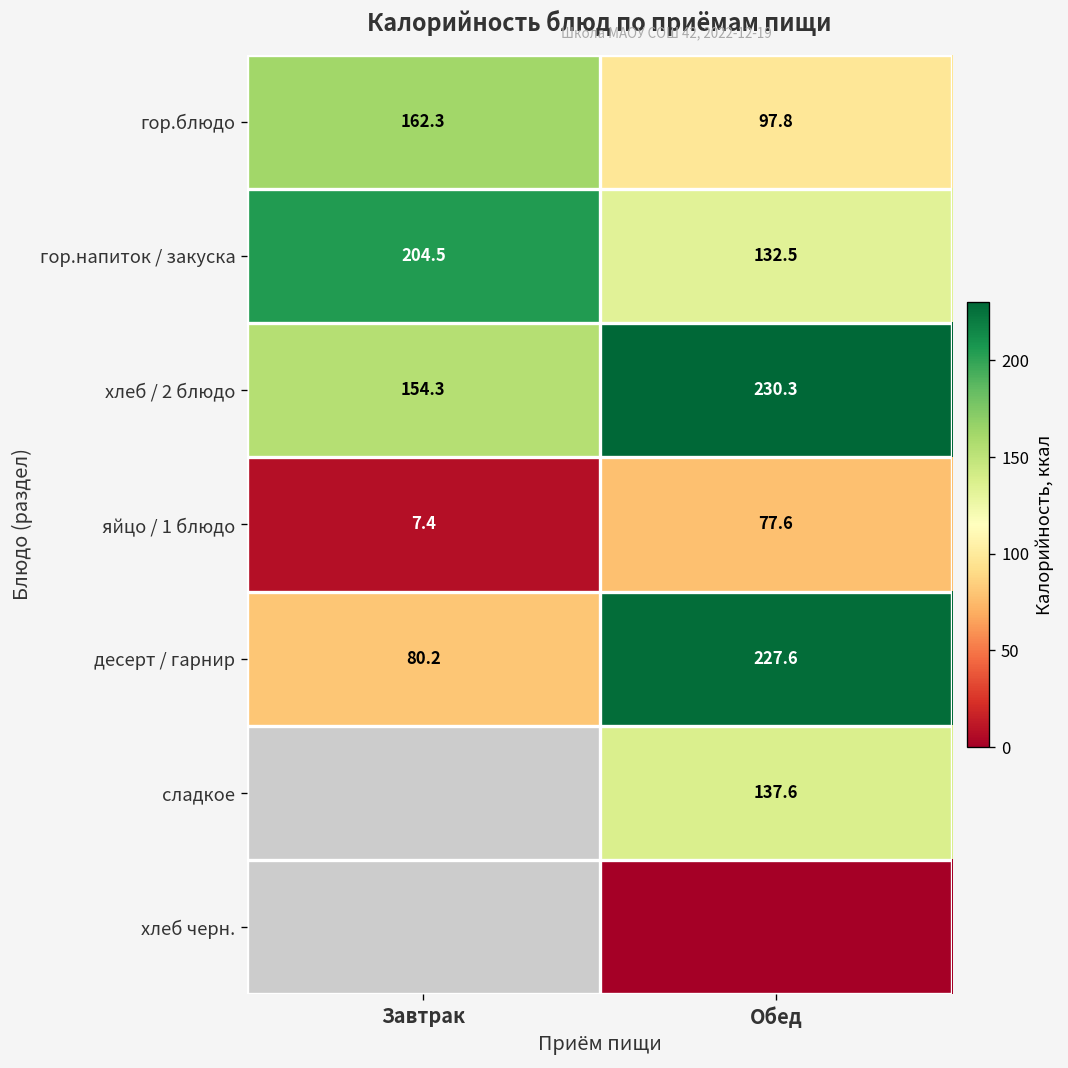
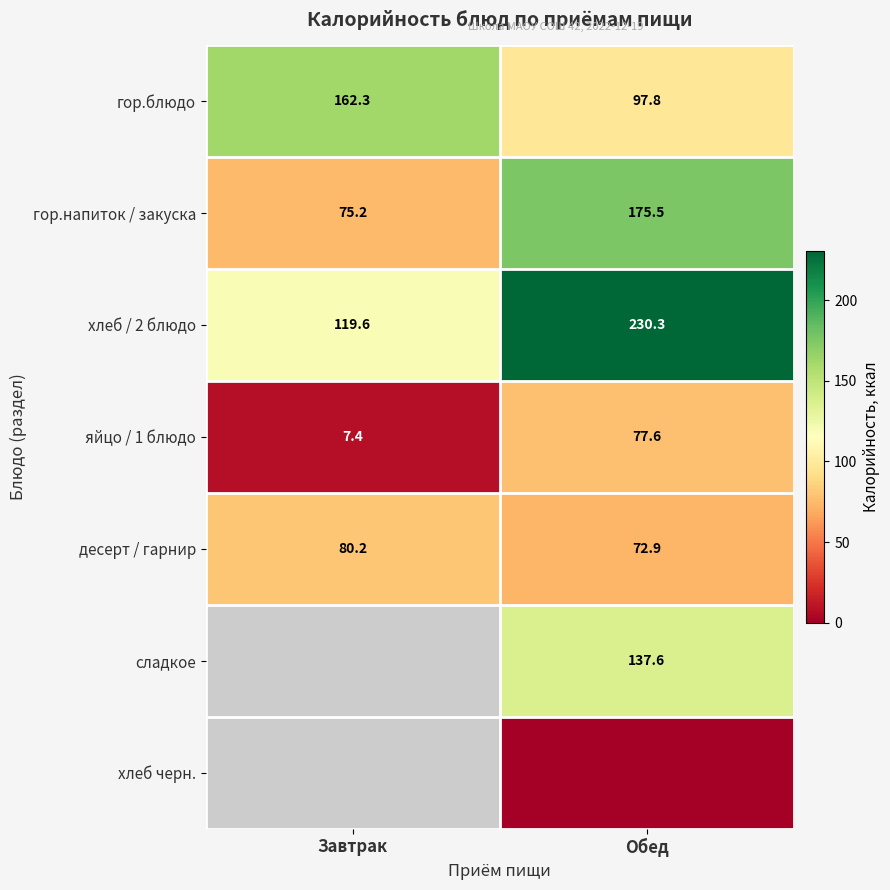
гор.напиток / закуска, Завтрак: 204.5 -> 75.2
гор.напиток / закуска, Обед: 132.5 -> 175.5
хлеб / 2 блюдо, Завтрак: 154.3 -> 119.6
десерт / гарнир, Обед: 227.6 -> 72.9
